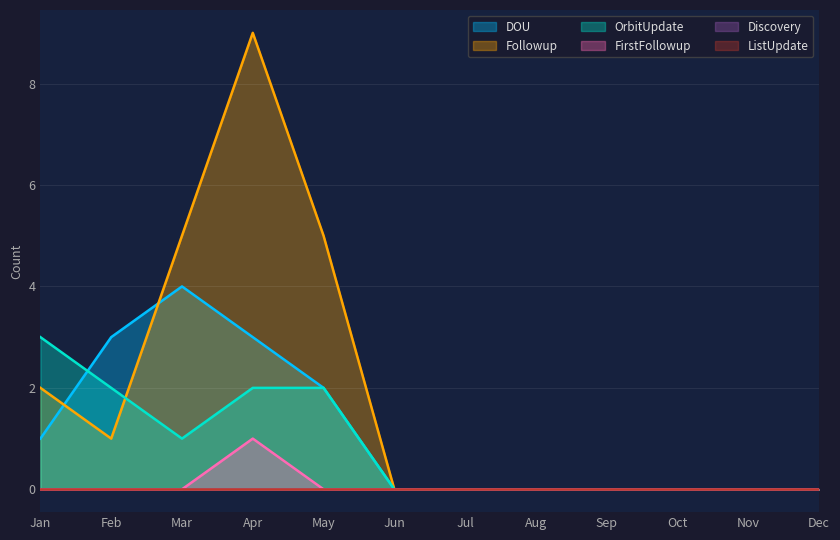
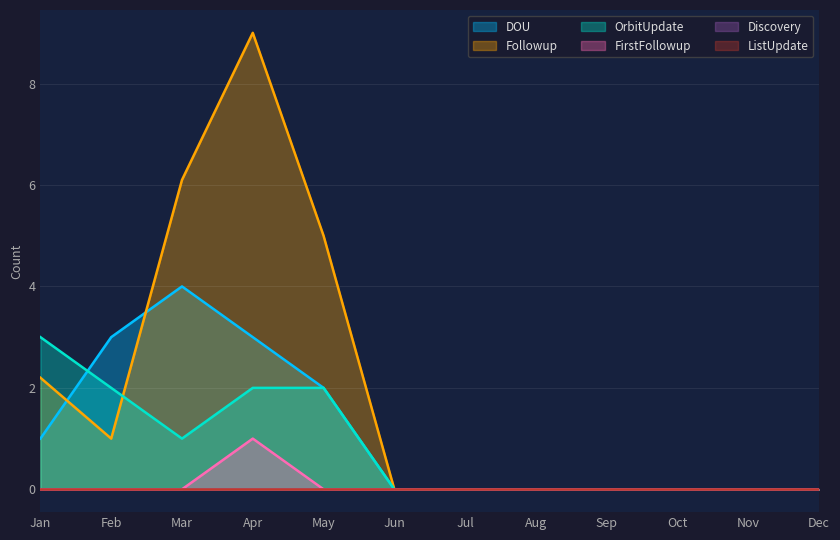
Followup, Jan: 2.0 -> 2.2
Followup, Mar: 5.0 -> 6.1
